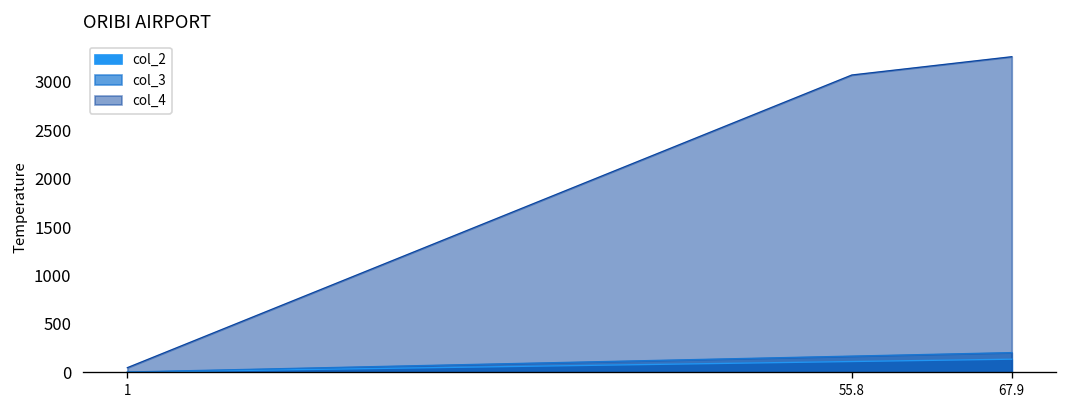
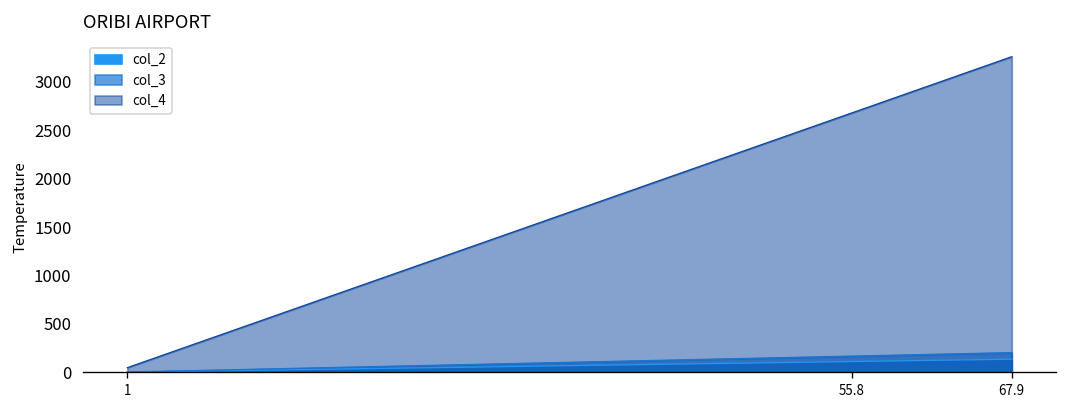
col_4, 55.8: 3100 -> 2700
